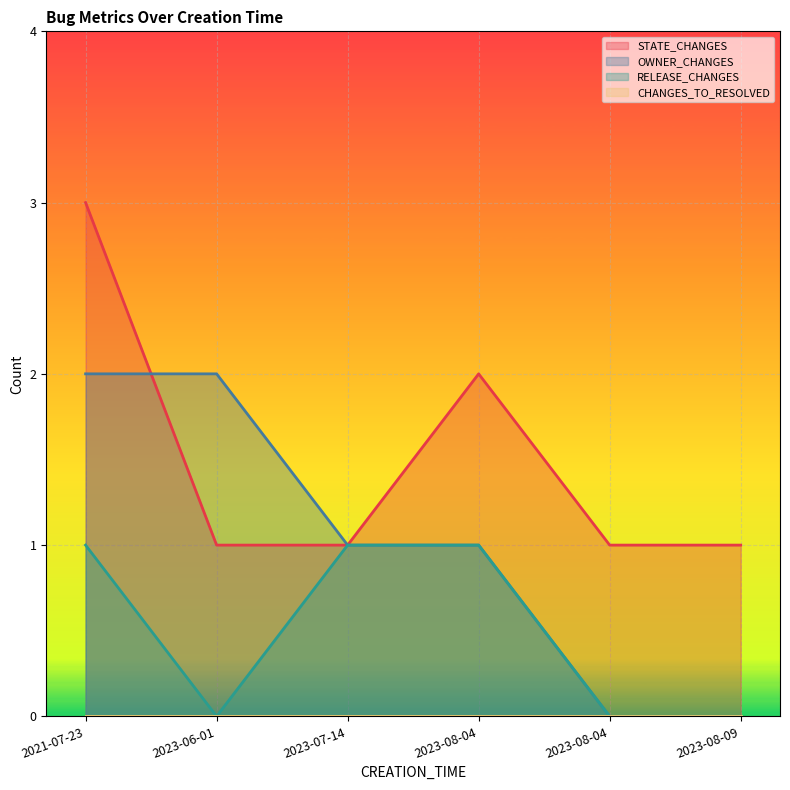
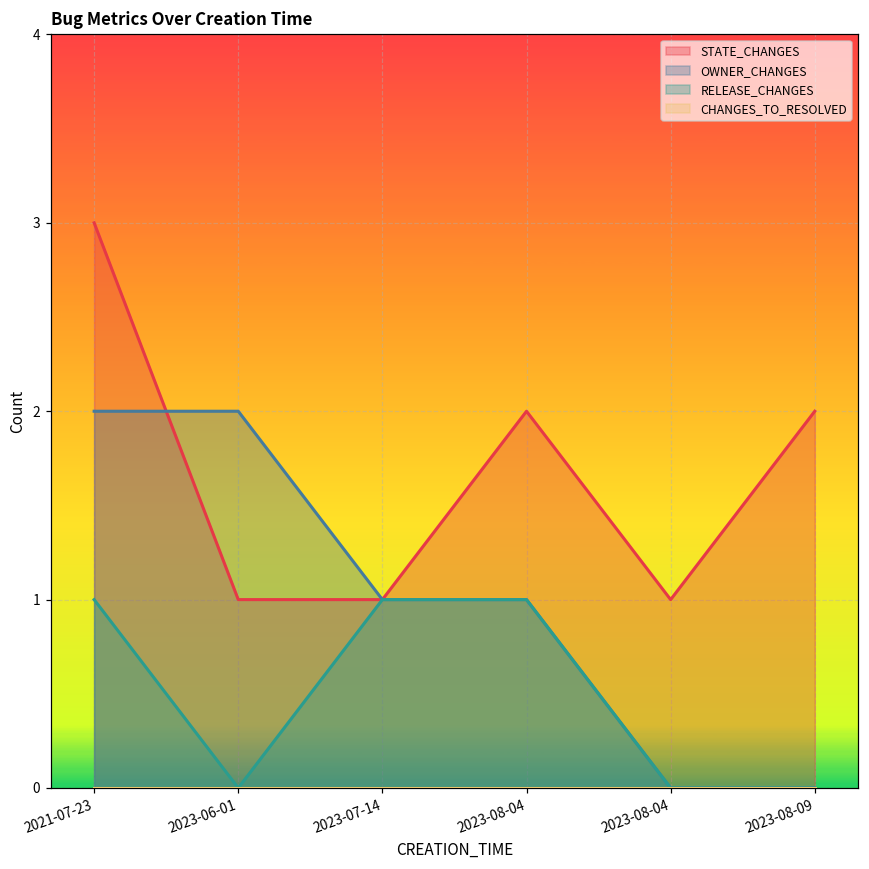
STATE_CHANGES, 2023-08-09: 1 -> 2
